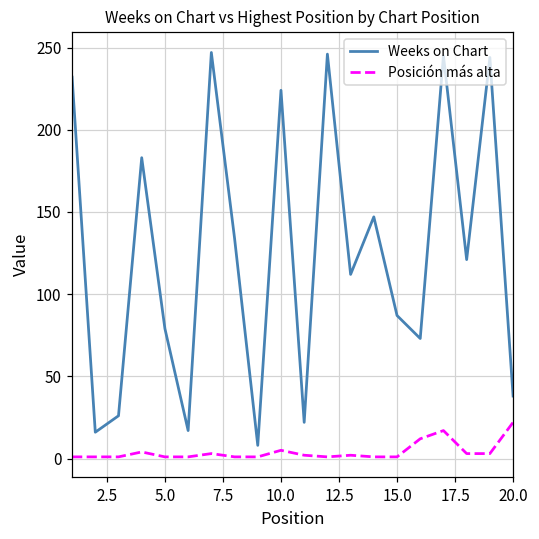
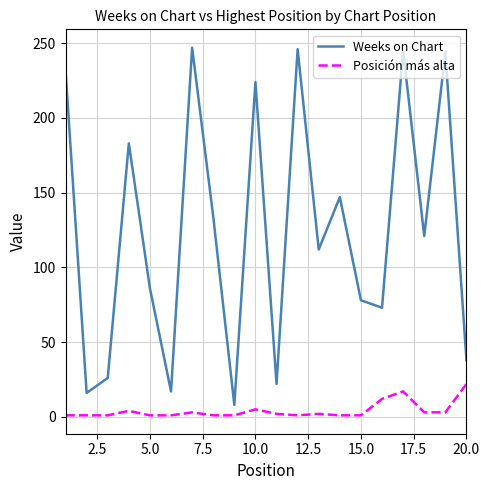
Weeks on Chart, 5.0: 79 -> 86
Weeks on Chart, 15.0: 87 -> 78
